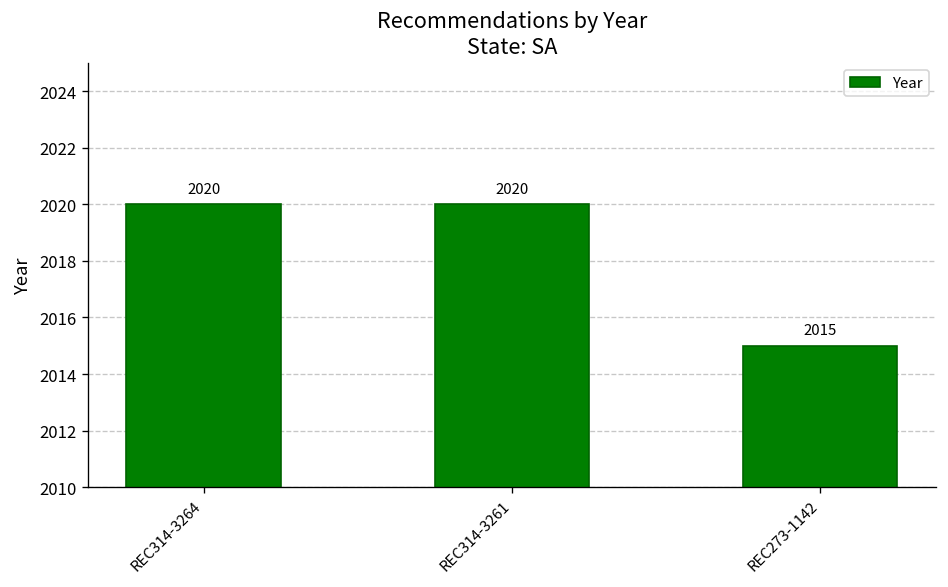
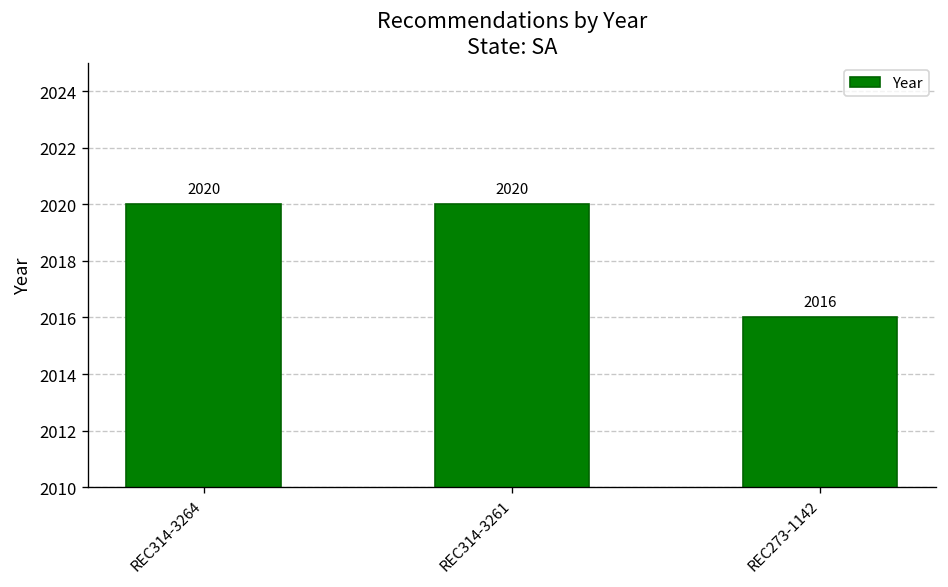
REC273-1142: 2015 -> 2016
